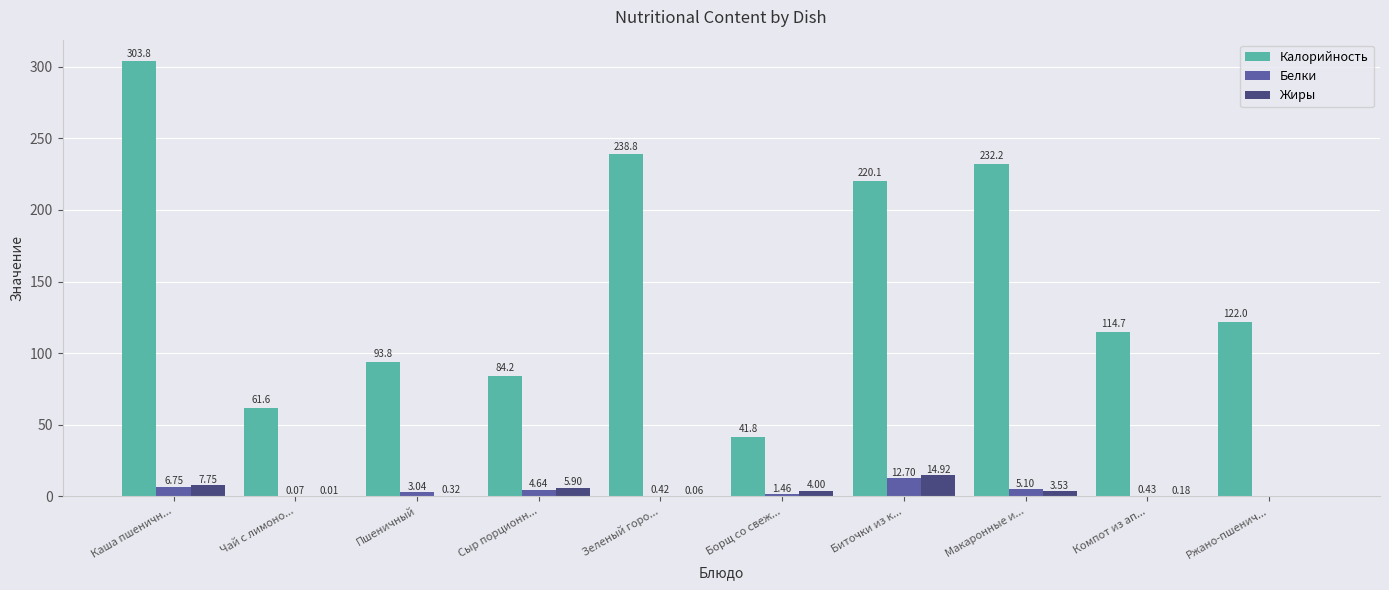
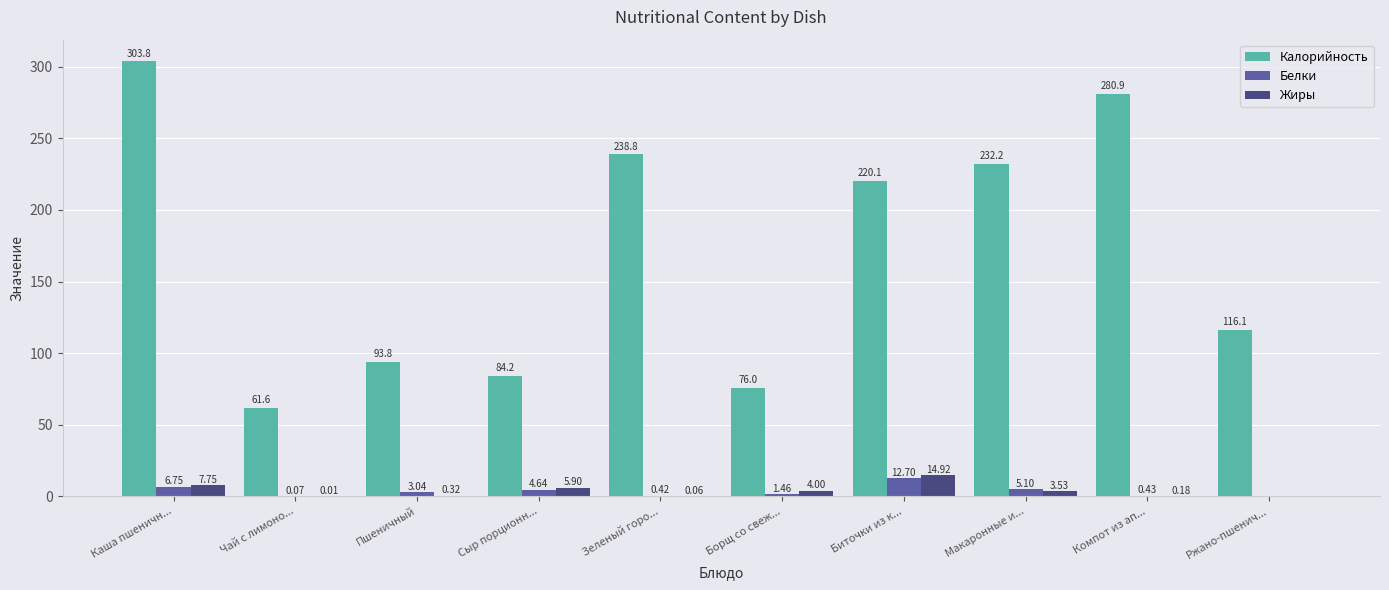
Калорийность, Борщ со свеж...: 41.8 -> 76.0
Калорийность, Компот из ап...: 114.7 -> 280.9
Калорийность, Ржано-пшенич...: 122.0 -> 116.1
